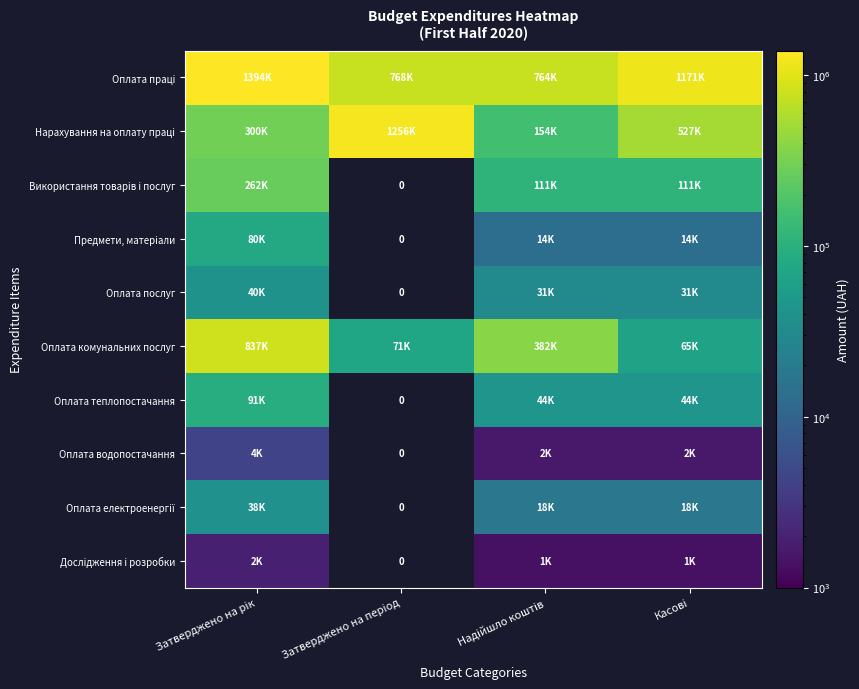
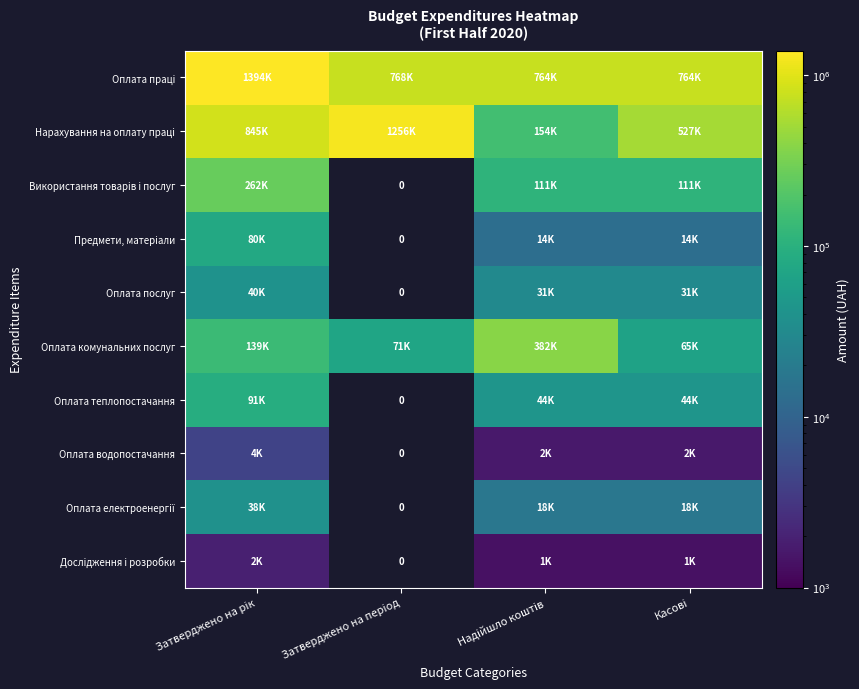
Оплата праці, Касові: 1171K -> 764K
Нарахування на оплату праці, Затверджено на рік: 300K -> 845K
Оплата комунальних послуг, Затверджено на рік: 837K -> 139K
